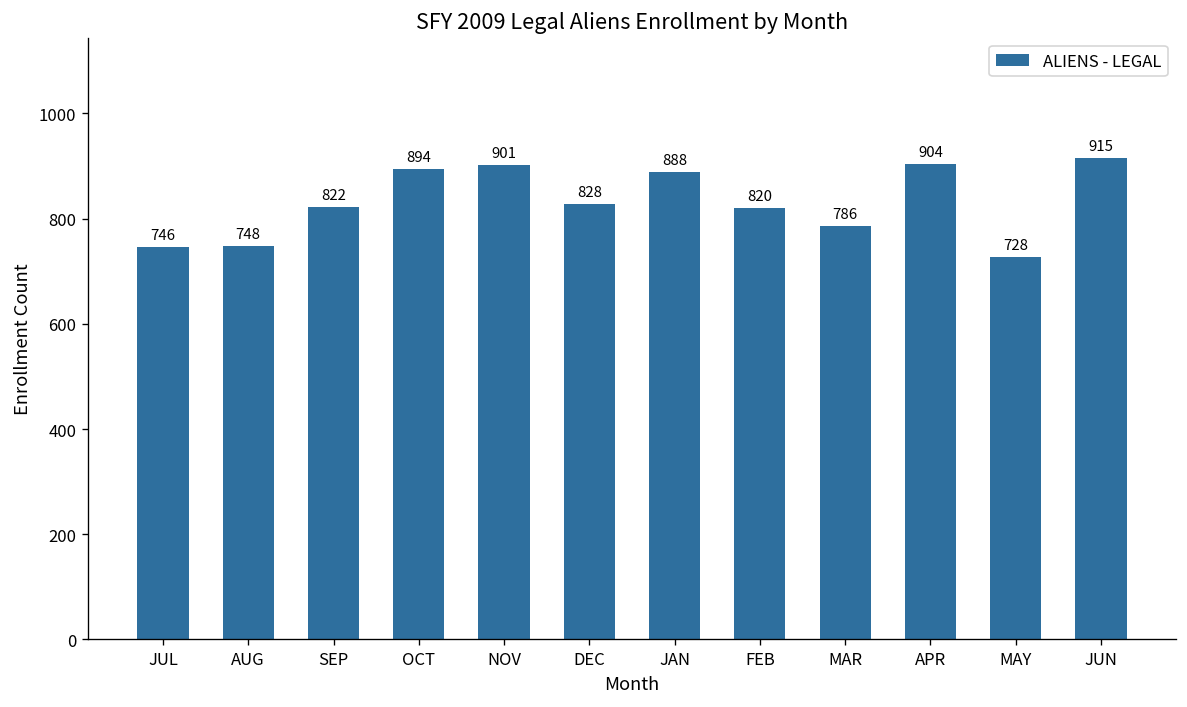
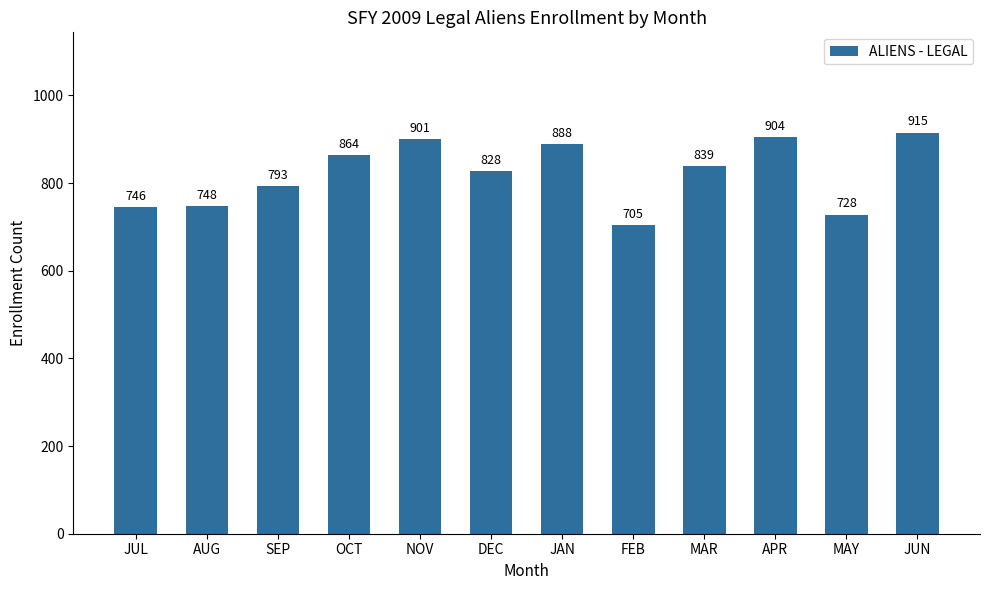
SEP: 822 -> 793
OCT: 894 -> 864
FEB: 820 -> 705
MAR: 786 -> 839
